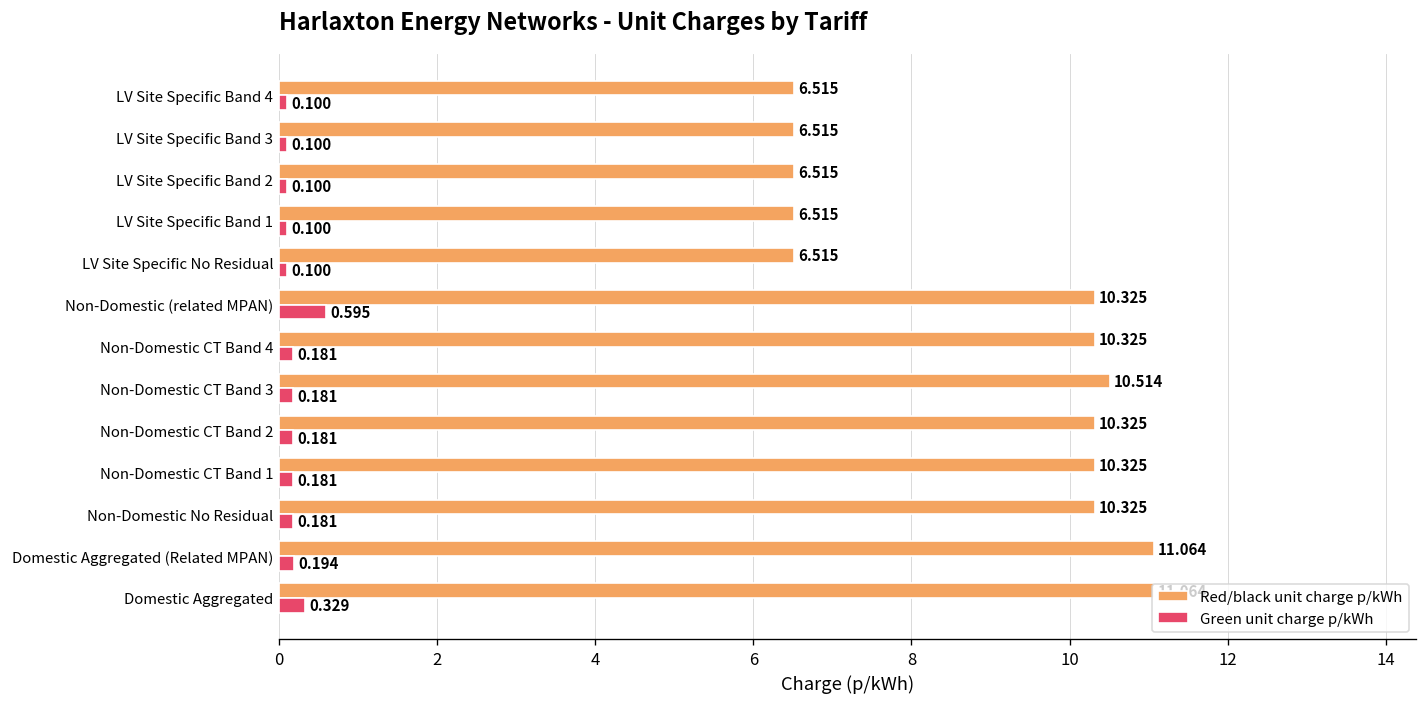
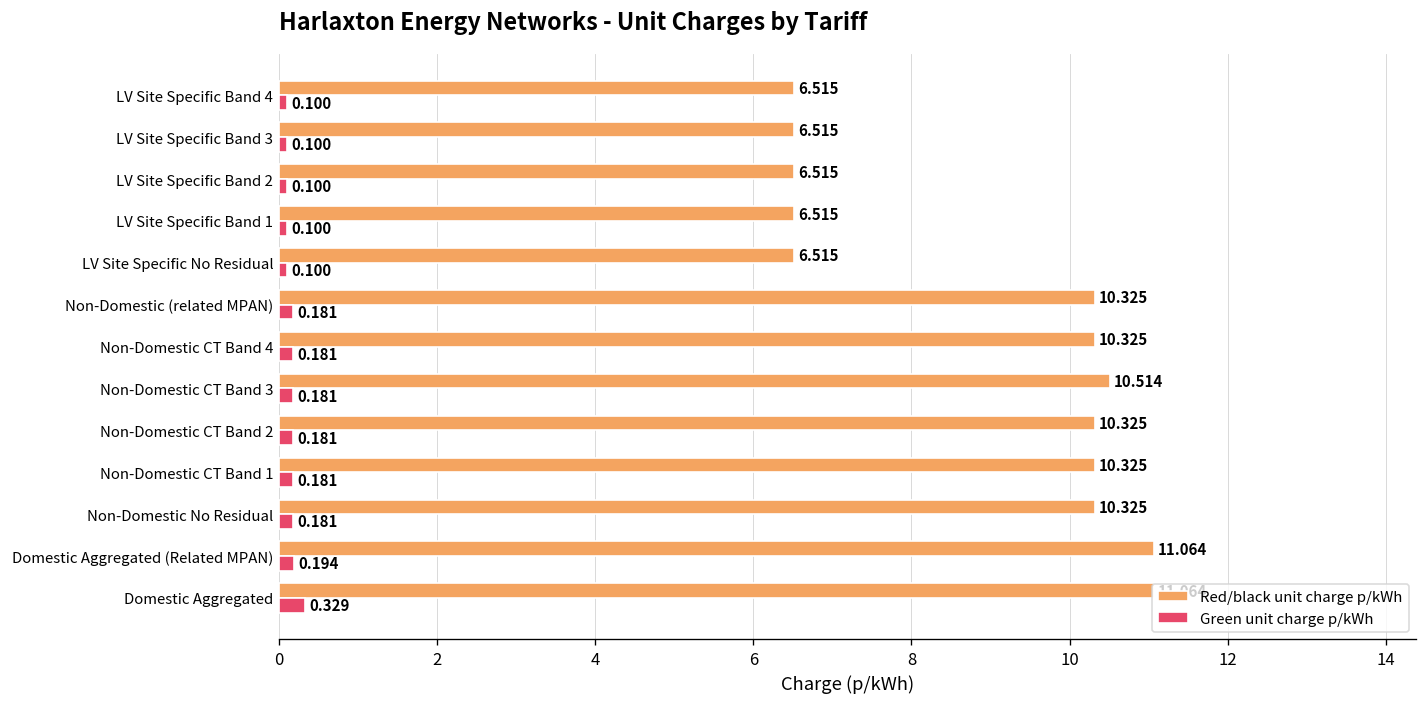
Green unit charge p/kWh, Non-Domestic (related MPAN): 0.595 -> 0.181
